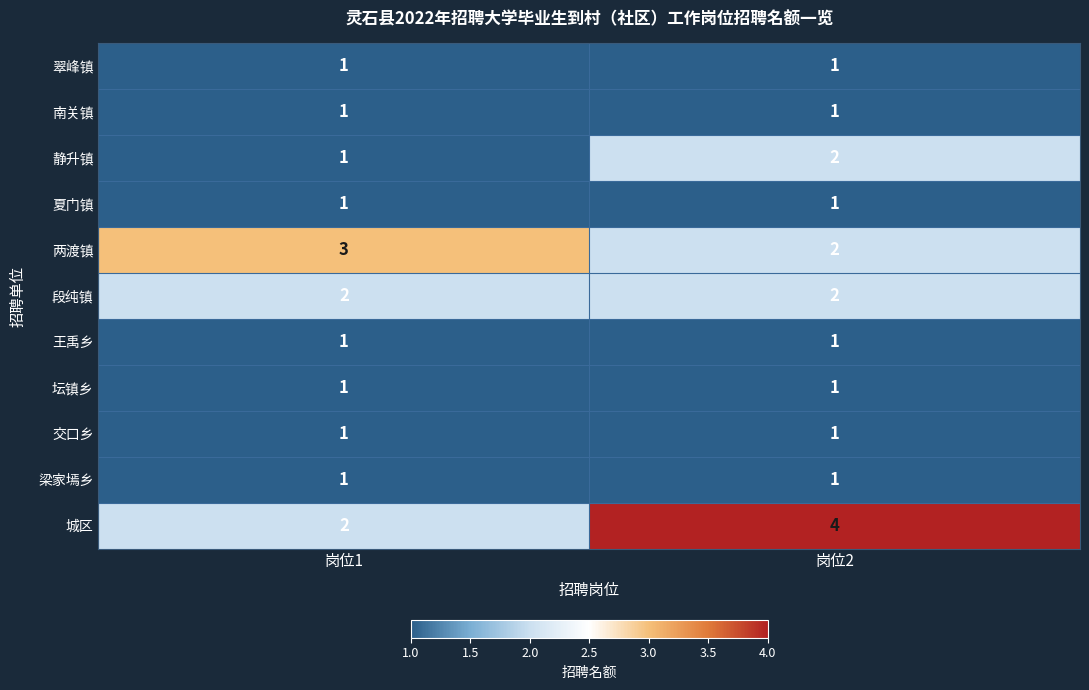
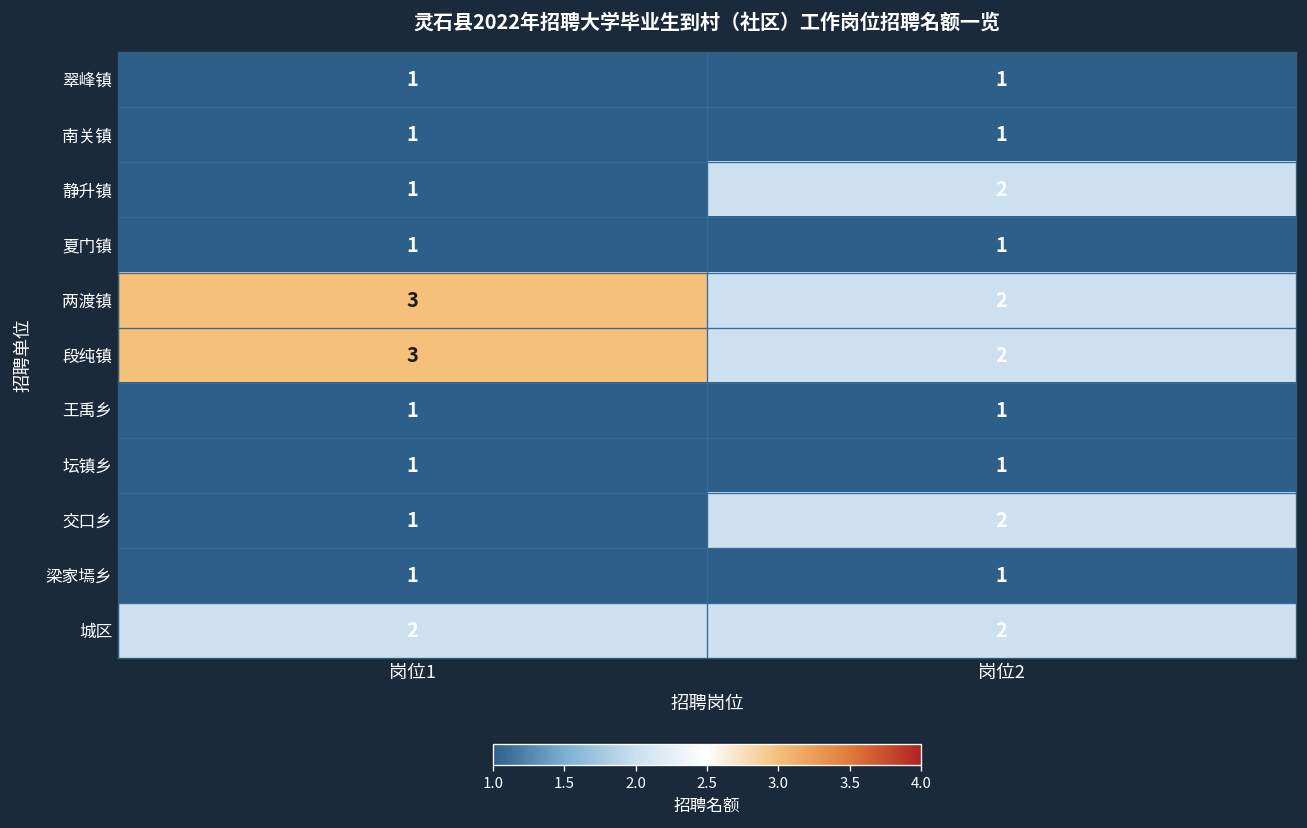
段纯镇, 岗位1: 2 -> 3
交口乡, 岗位2: 1 -> 2
城区, 岗位2: 4 -> 2
